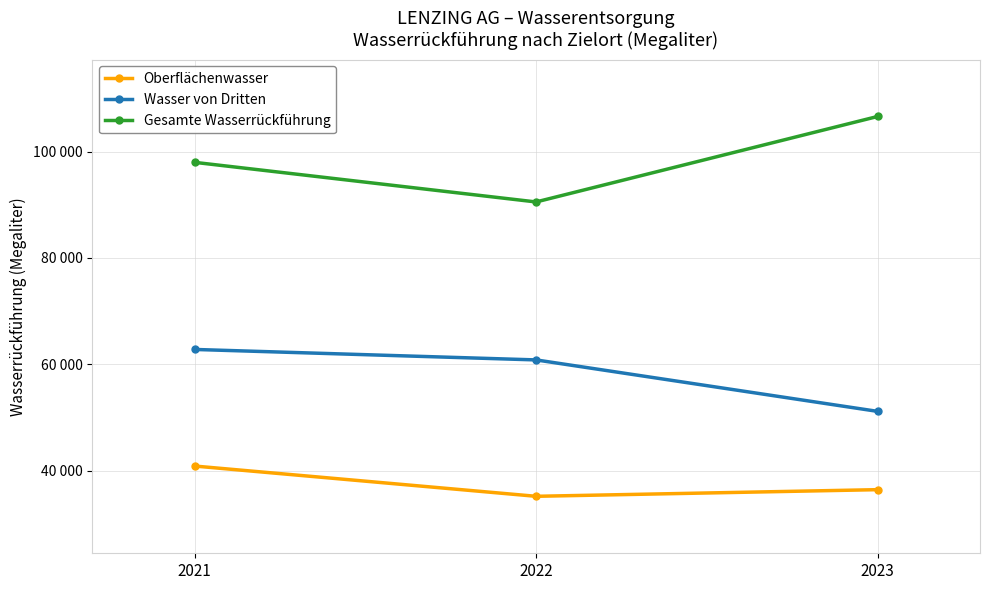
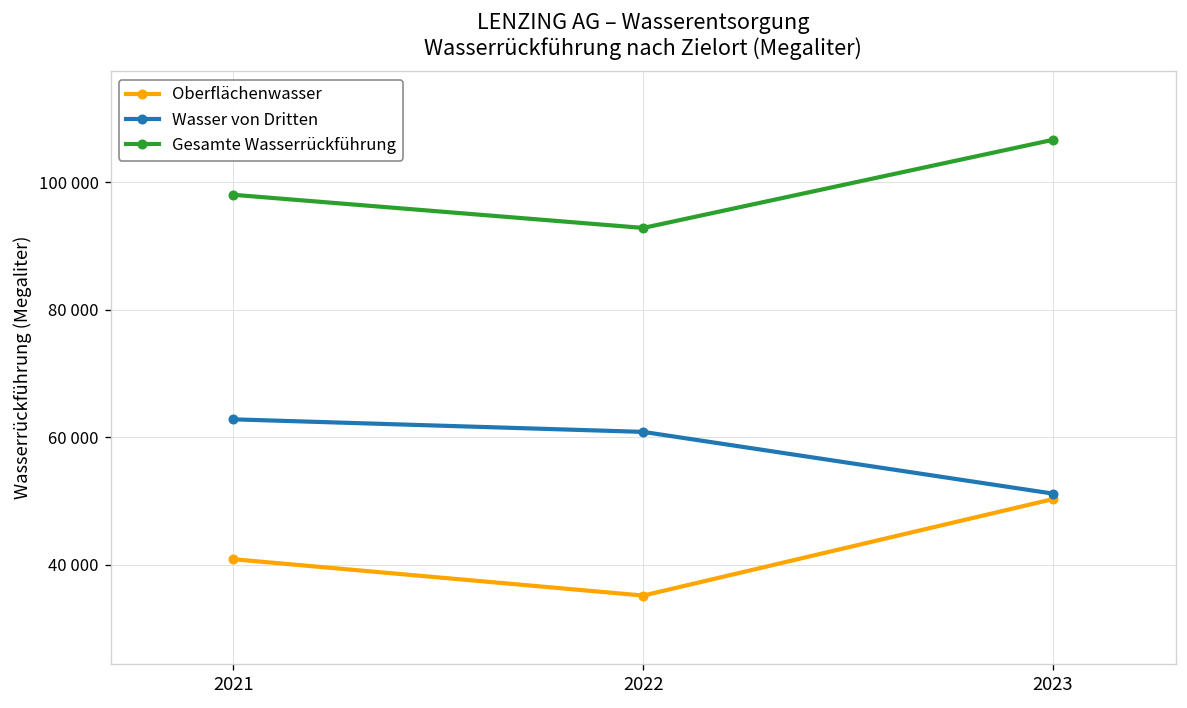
Gesamte Wasserrückführung, 2022: 91000 -> 93000
Oberflächenwasser, 2023: 36000 -> 50000
